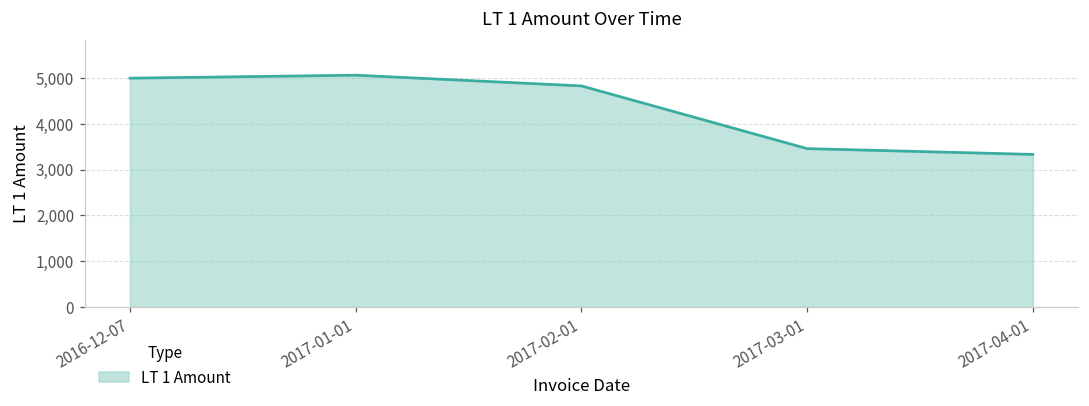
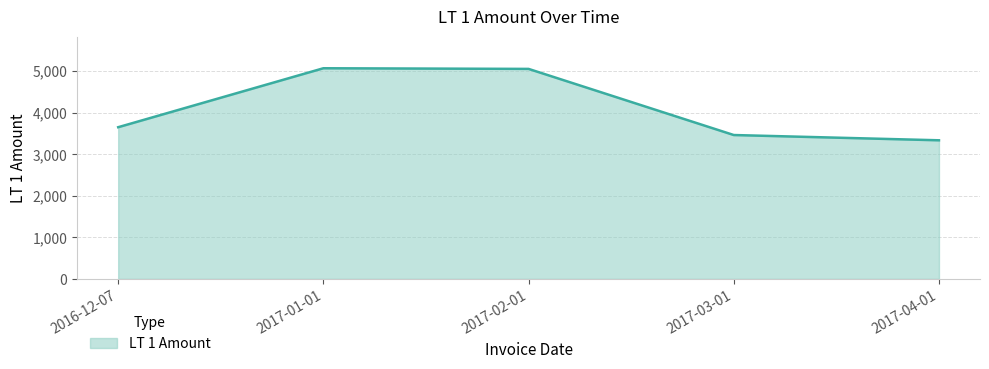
2016-12-07: 5,000 -> 3,600
2017-02-01: 4,800 -> 5,100
